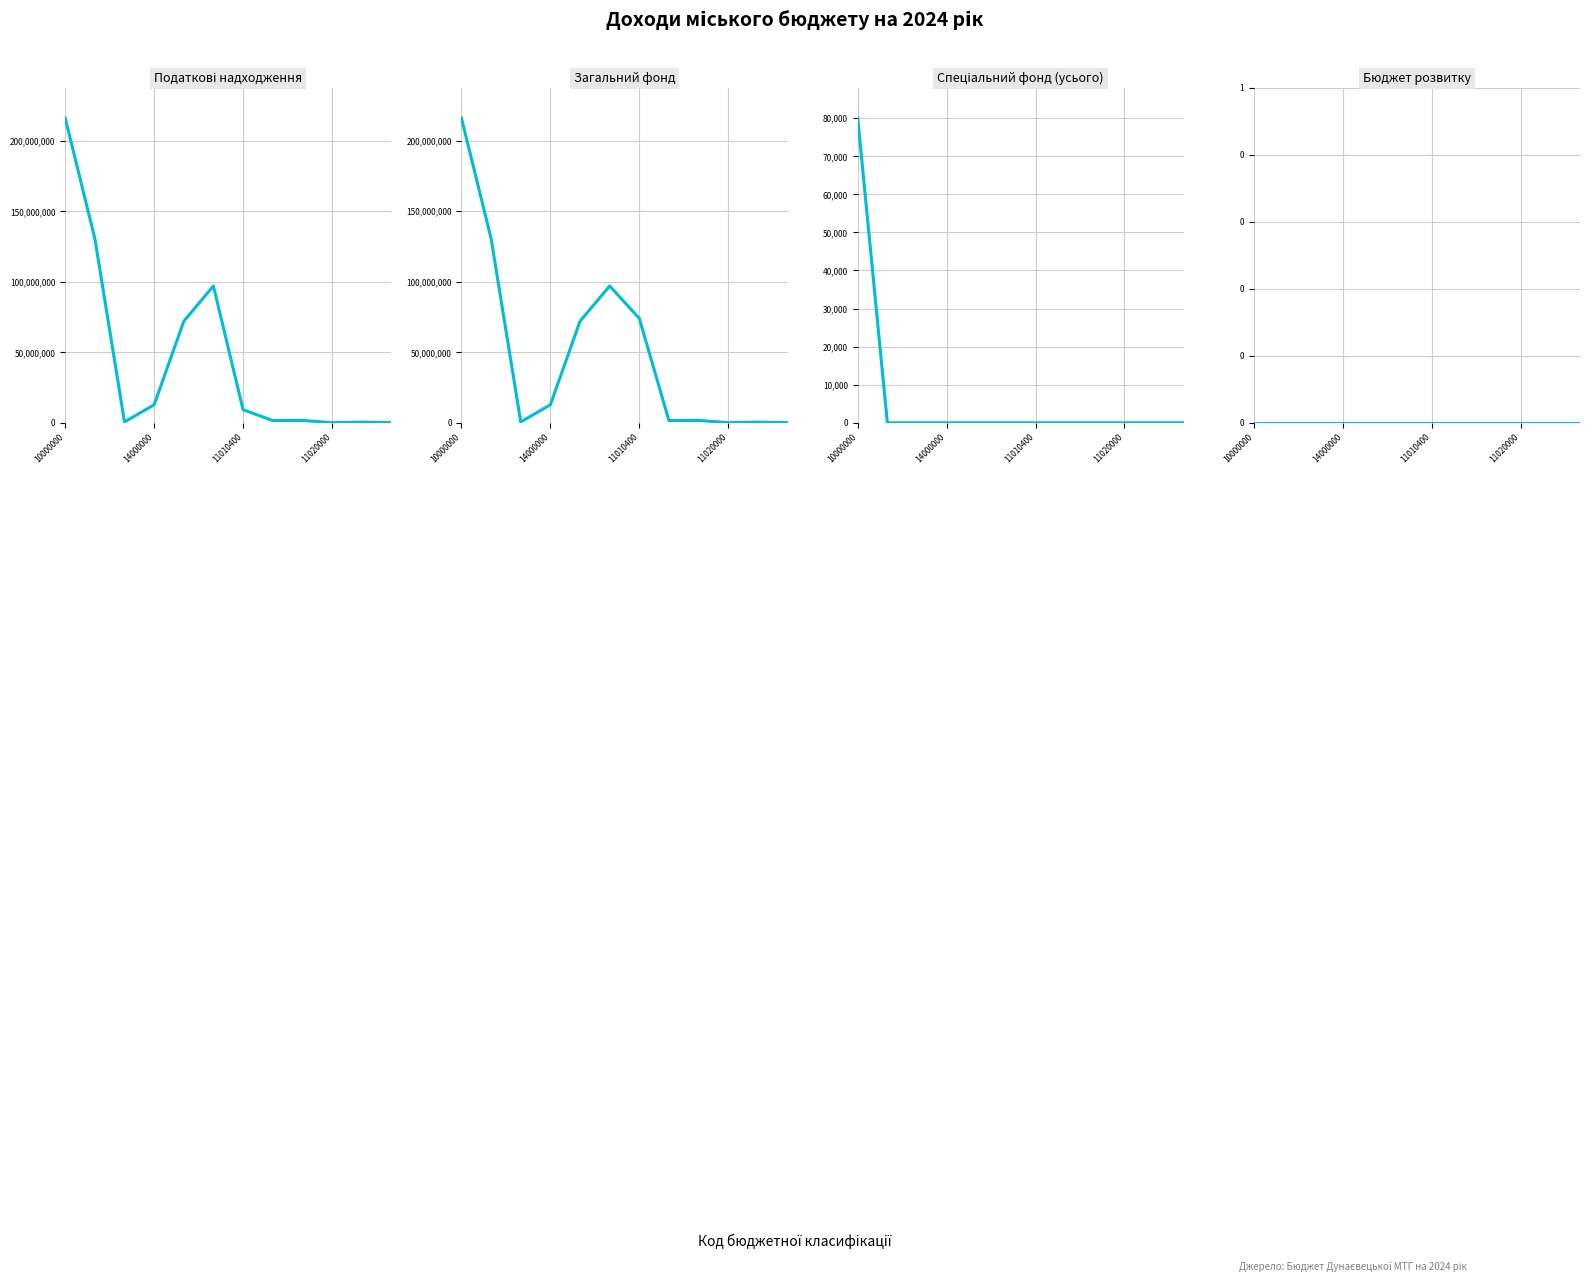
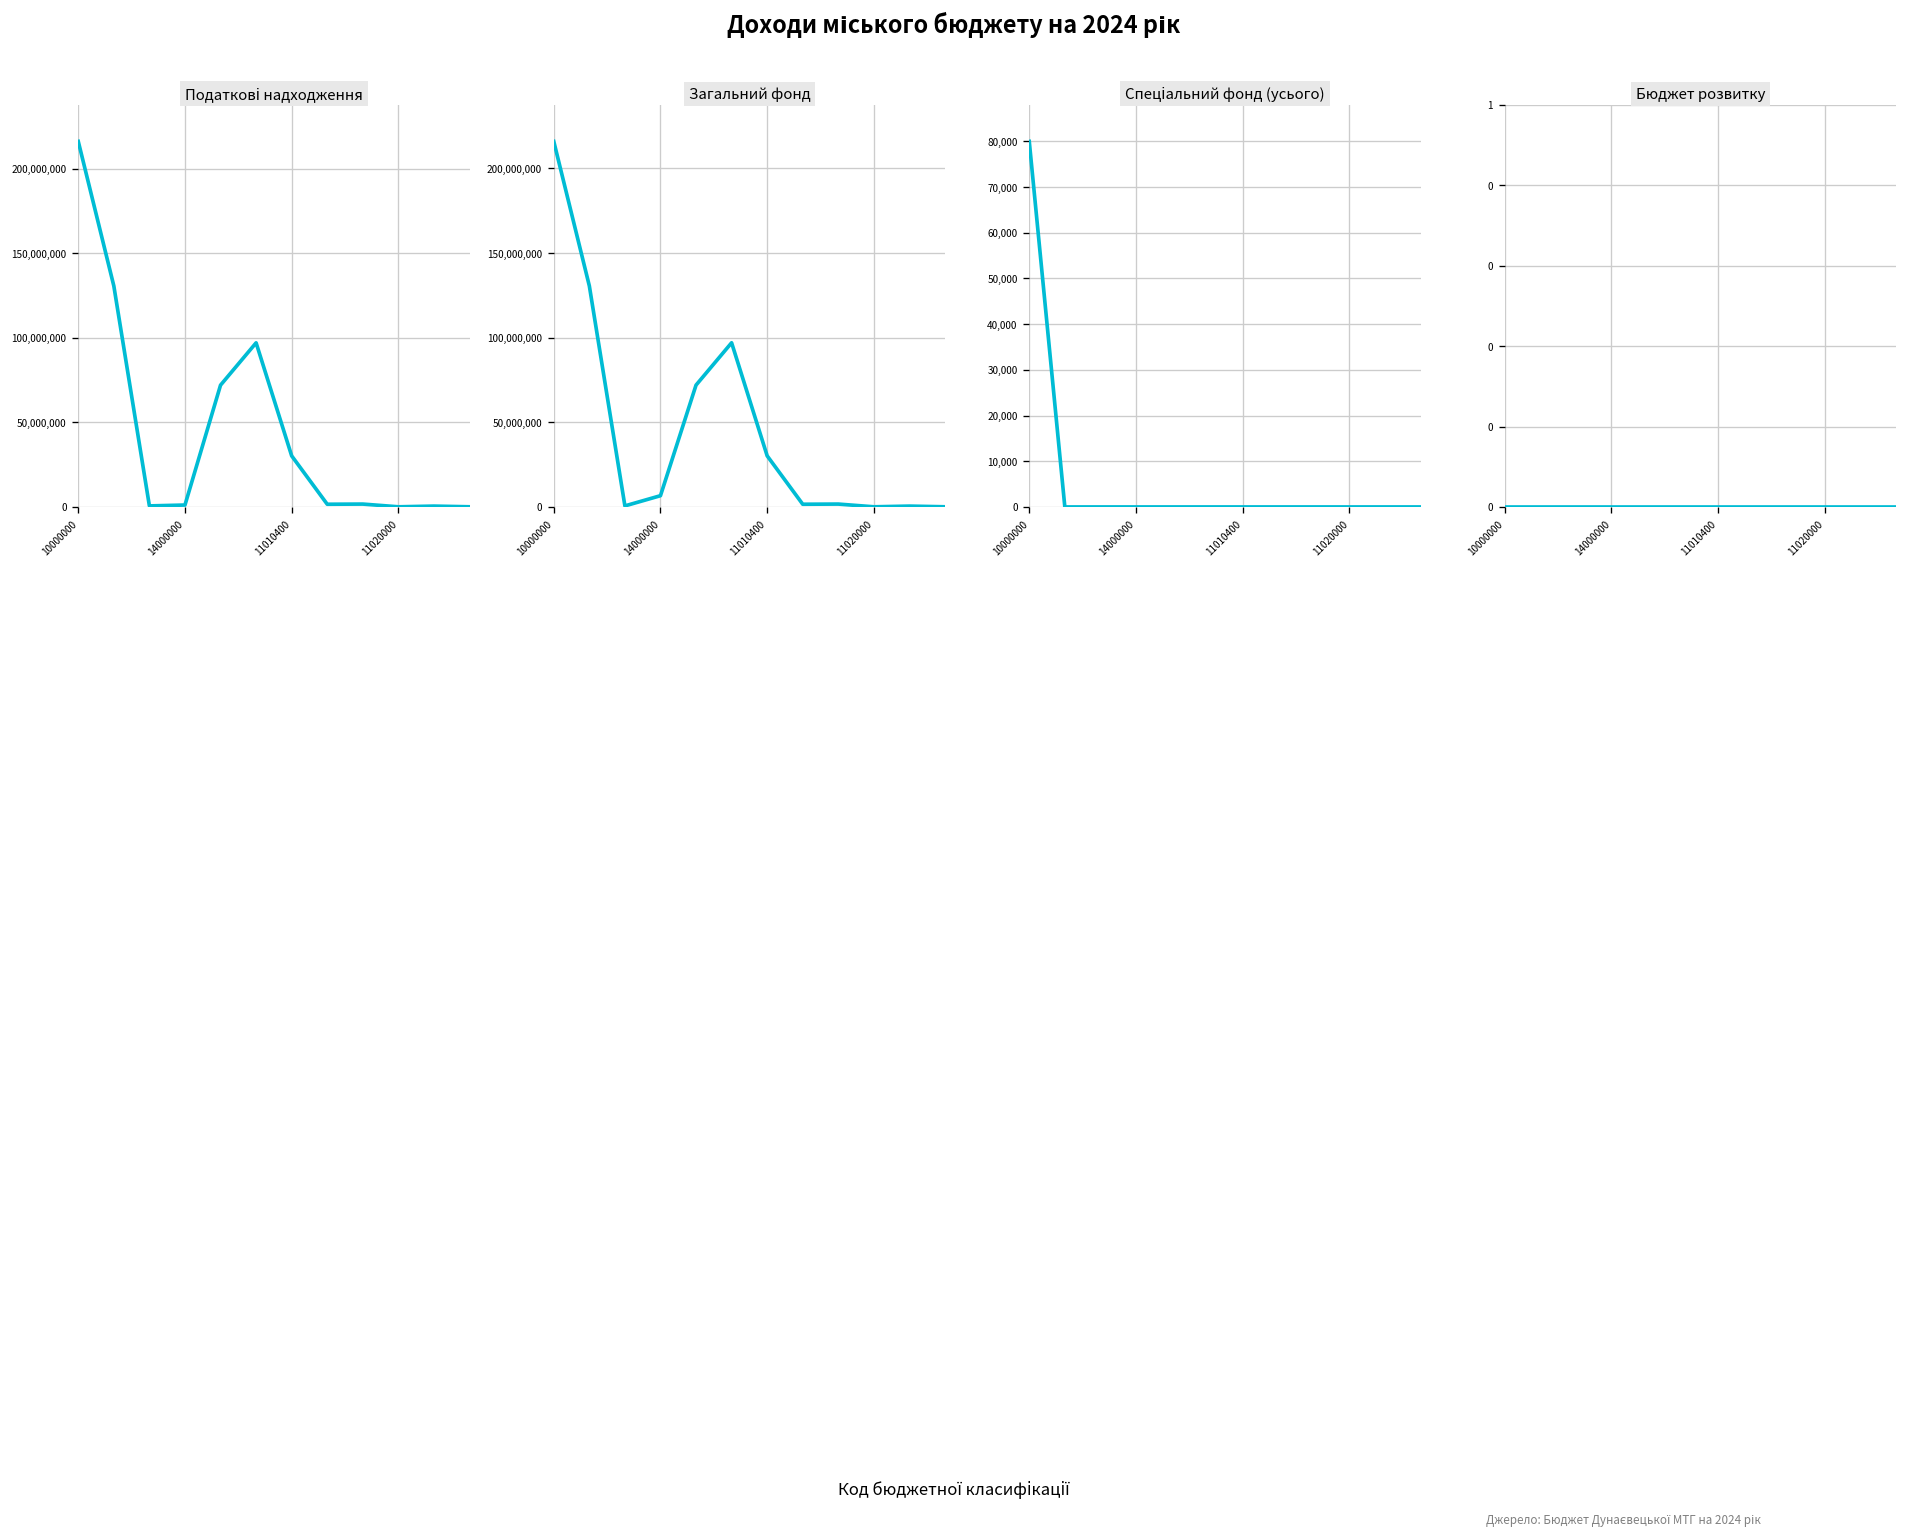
Податкові надходження, 14000000: 13,000,000 -> 1,000,000
Податкові надходження, 11010400: 9,000,000 -> 30,000,000
Загальний фонд, 14000000: 13,000,000 -> 7,000,000
Загальний фонд, 11010400: 74,000,000 -> 30,000,000
